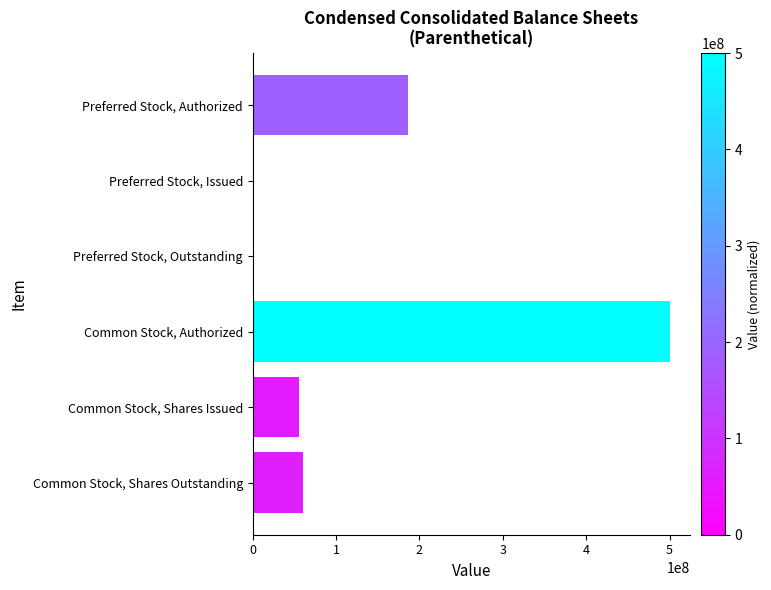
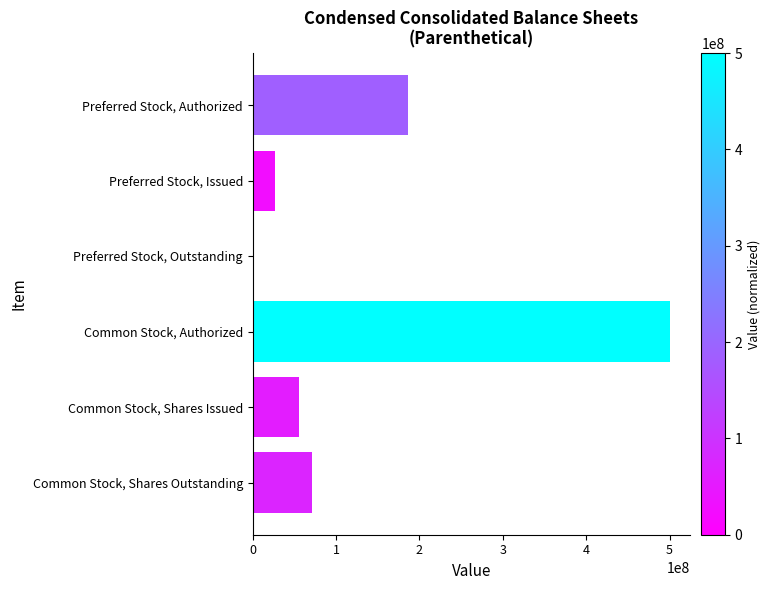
Preferred Stock, Issued: 0 -> 30000000
Common Stock, Shares Outstanding: 60000000 -> 70000000
